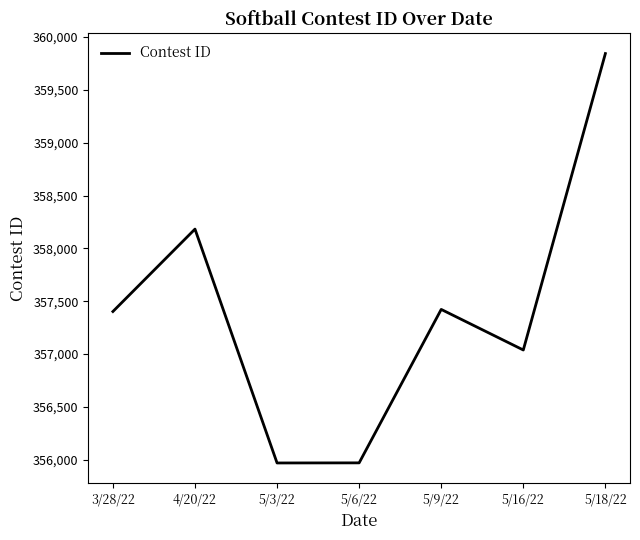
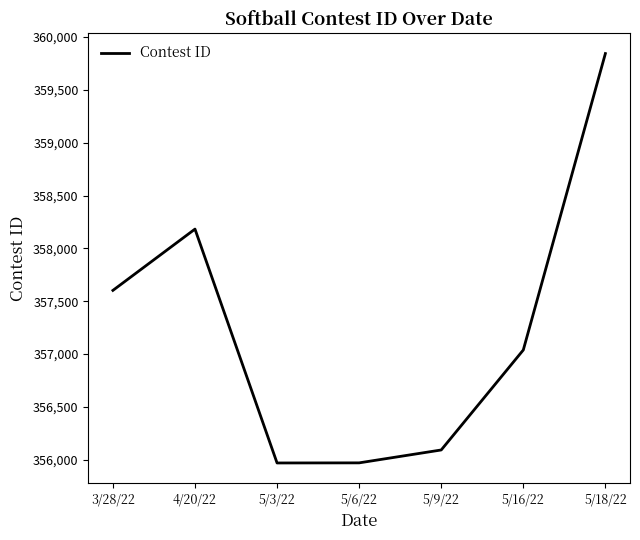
3/28/22: 357,400 -> 357,600
5/9/22: 357,420 -> 356,090
